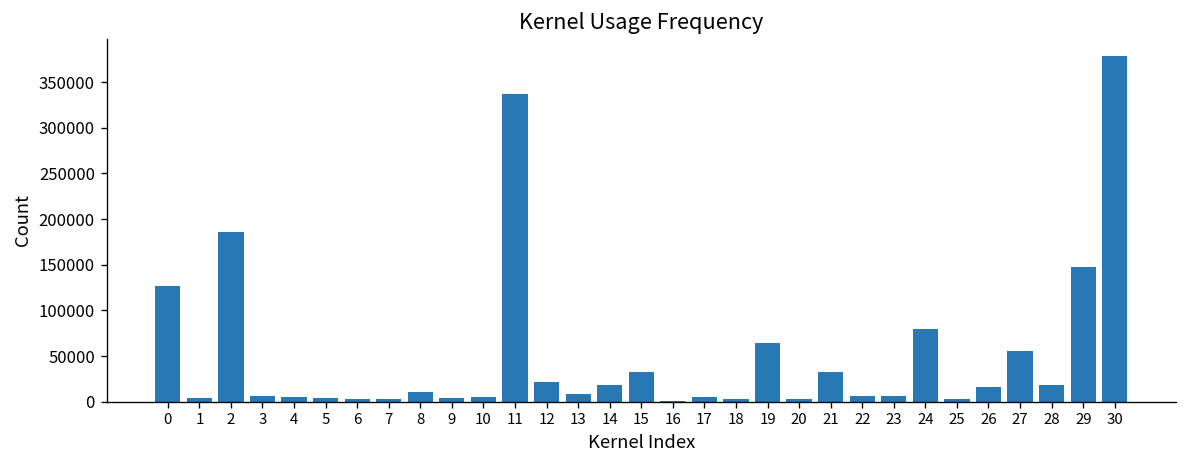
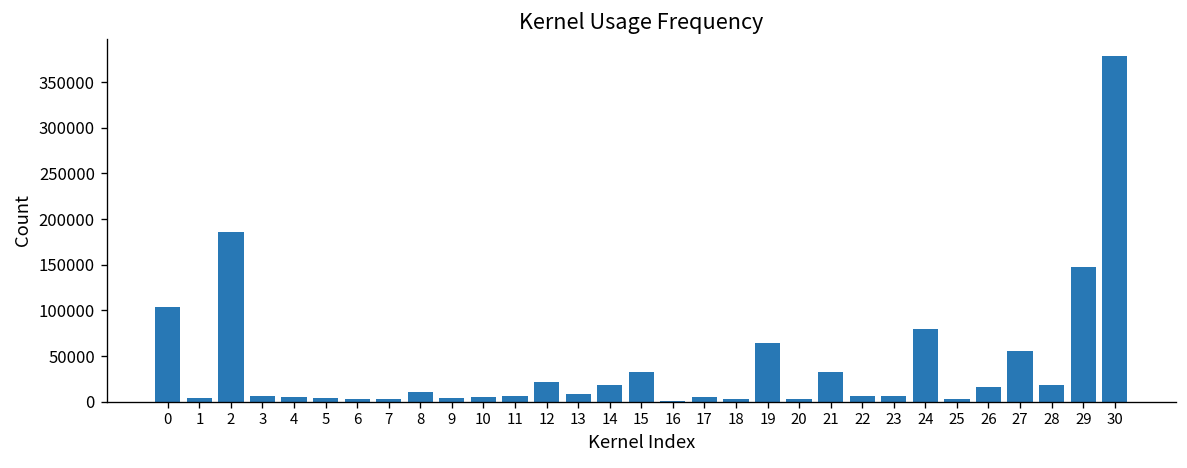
0: 130000 -> 100000
11: 340000 -> 10000
